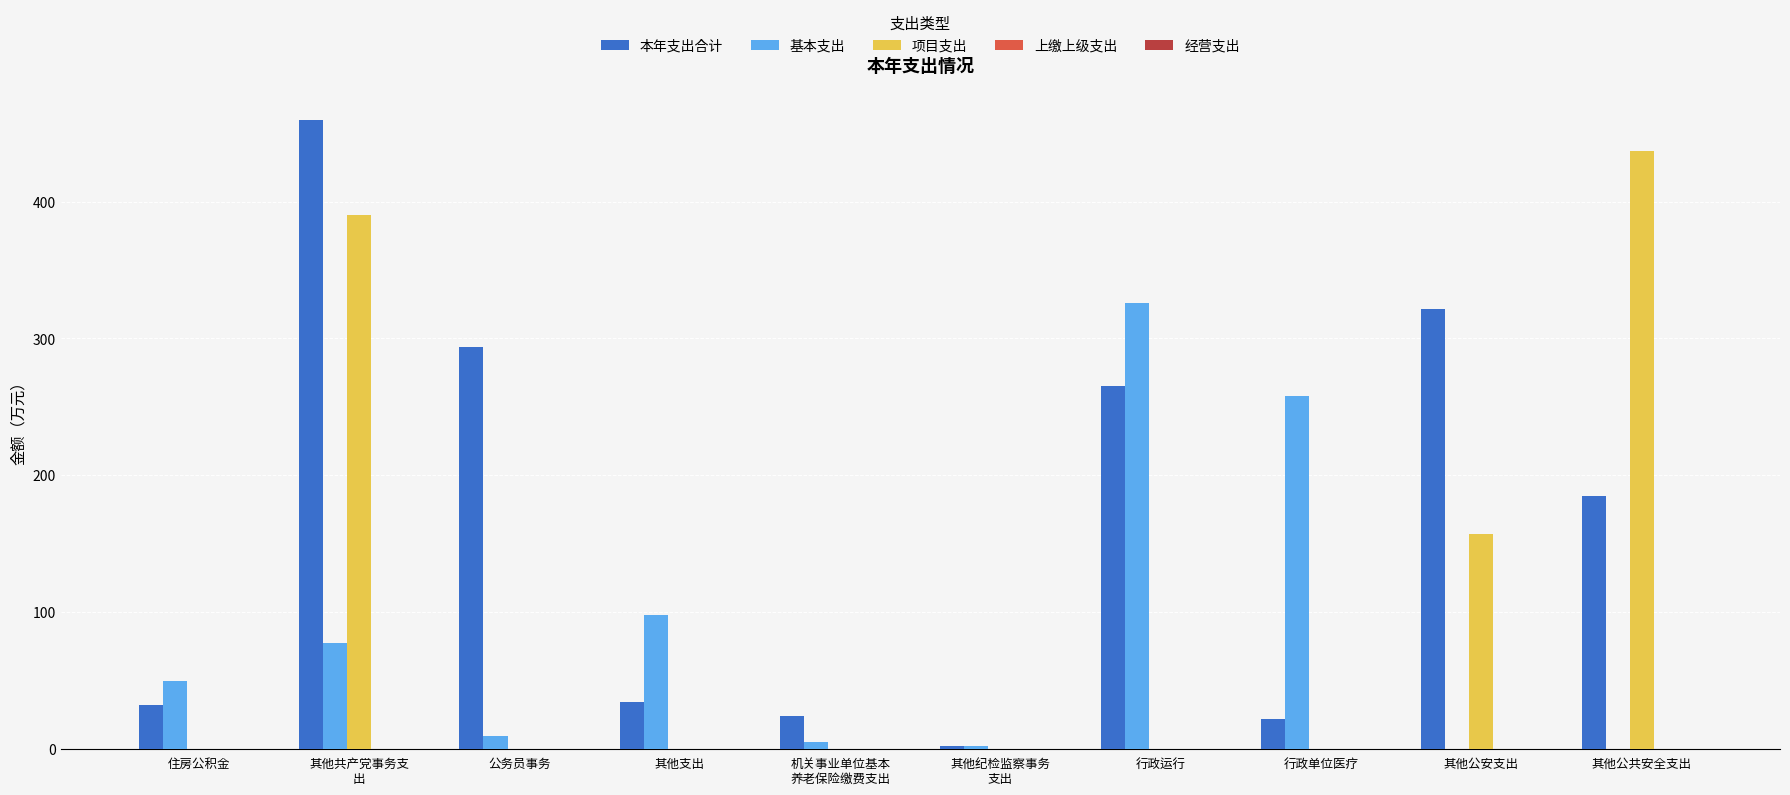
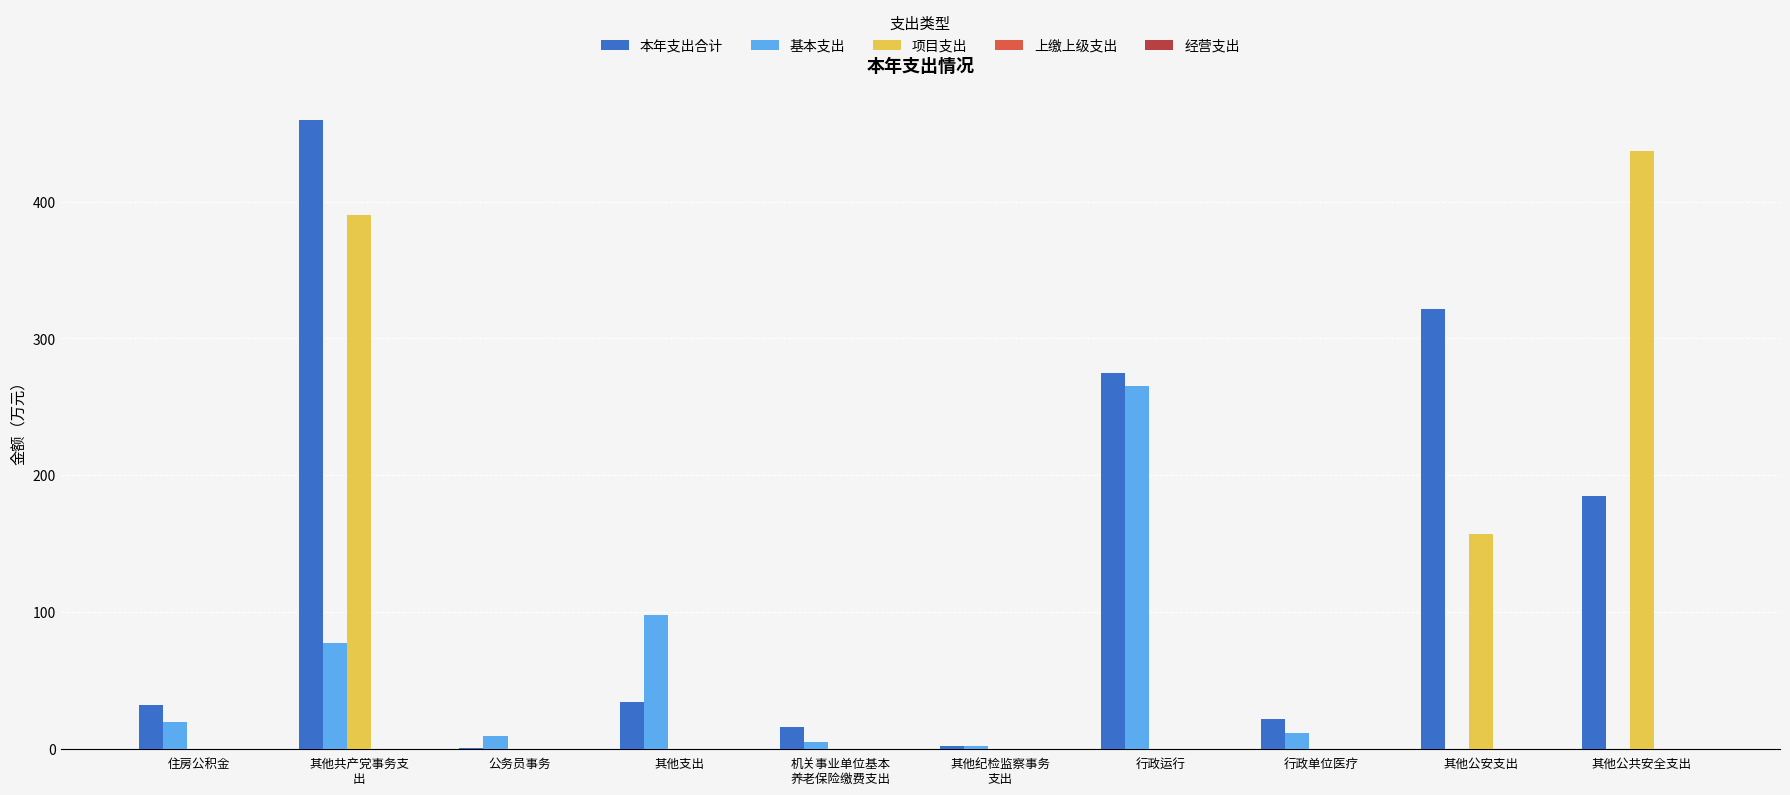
基本支出, 住房公积金: 50 -> 19
本年支出合计, 公务员事务: 294 -> 1
本年支出合计, 机关事业单位基本 养老保险缴费支出: 24 -> 16
本年支出合计, 行政运行: 265 -> 275
基本支出, 行政运行: 326 -> 265
基本支出, 行政单位医疗: 258 -> 12
